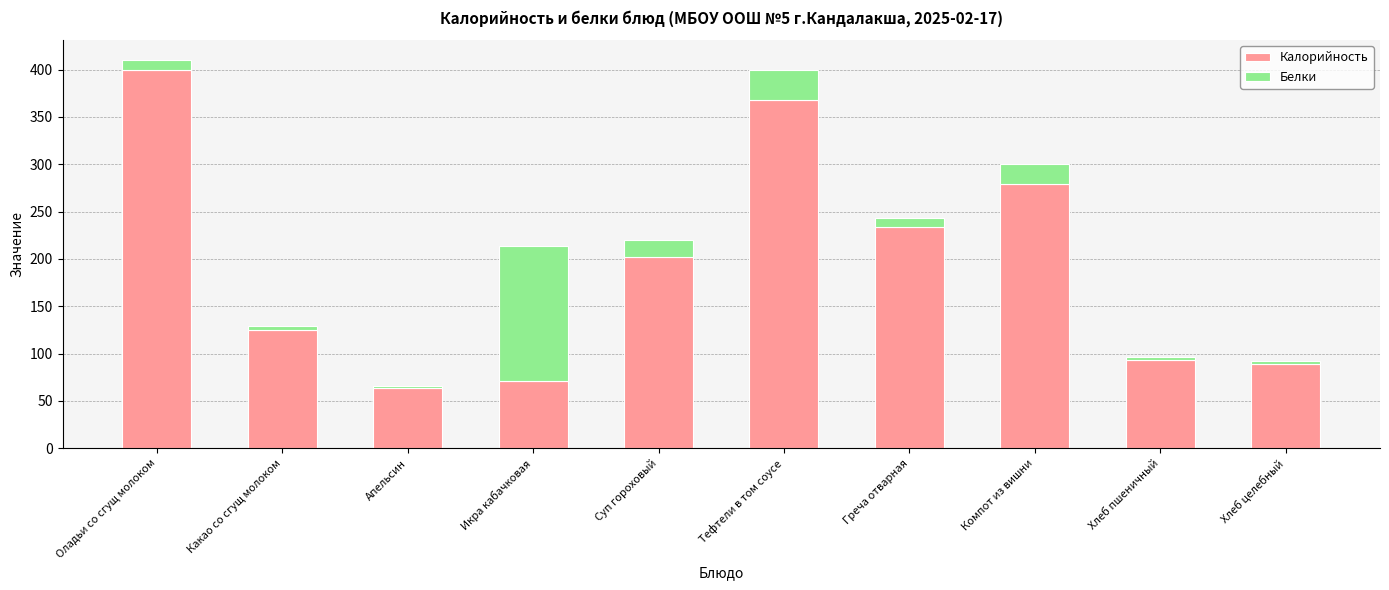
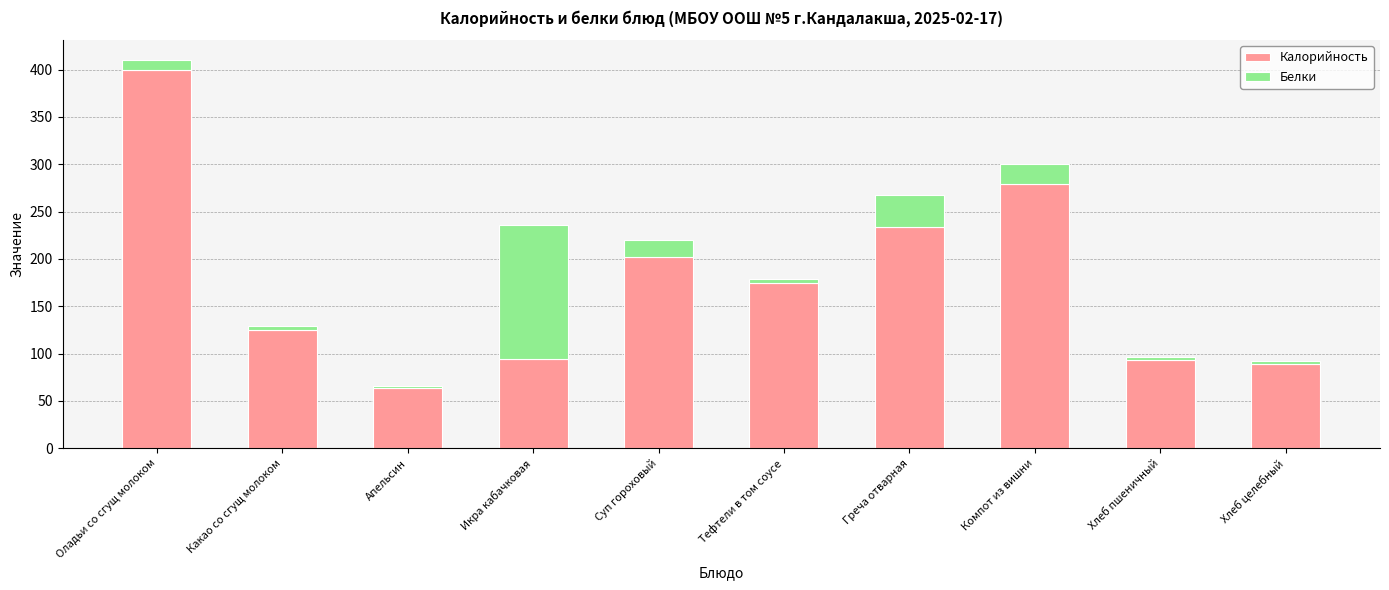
Калорийность, Икра кабачковая: 70 -> 90
Калорийность, Тефтели в том соусе: 370 -> 170
Белки, Тефтели в том соусе: 30 -> 0
Белки, Греча отварная: 10 -> 30
